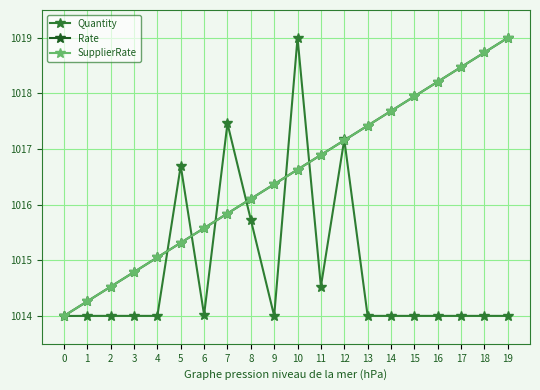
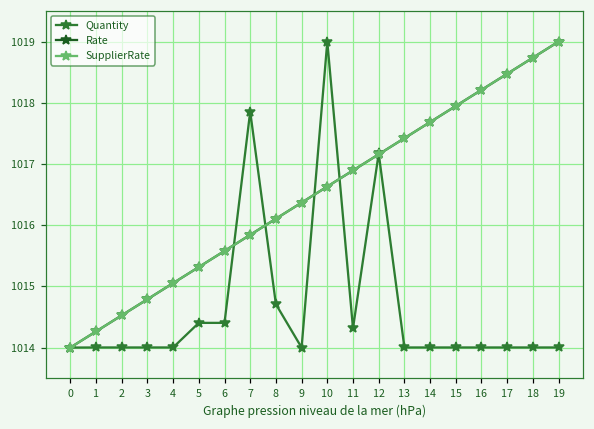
Quantity, 5: 1016.7 -> 1014.4
Quantity, 6: 1014.0 -> 1014.4
Quantity, 7: 1017.5 -> 1017.9
Quantity, 8: 1015.7 -> 1014.7
Quantity, 11: 1014.5 -> 1014.3
